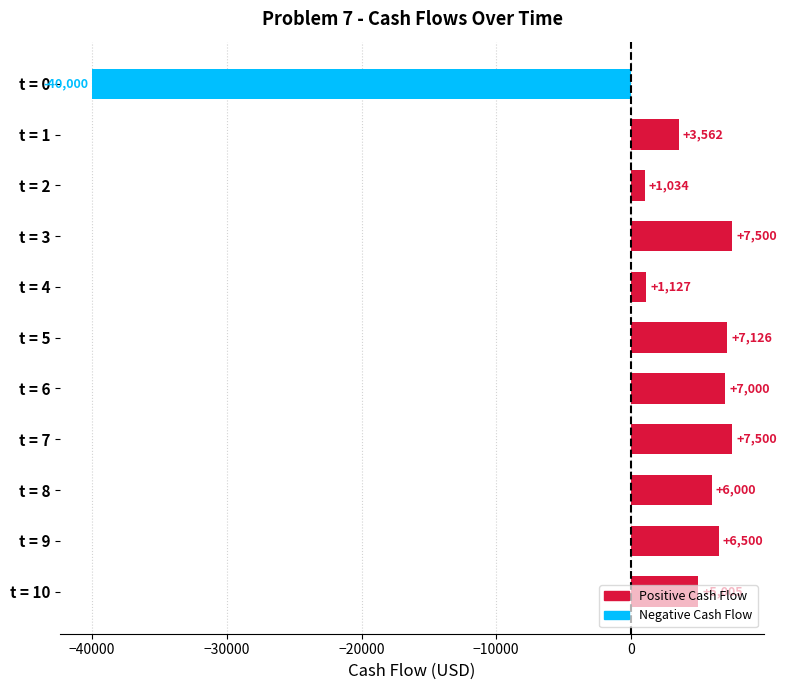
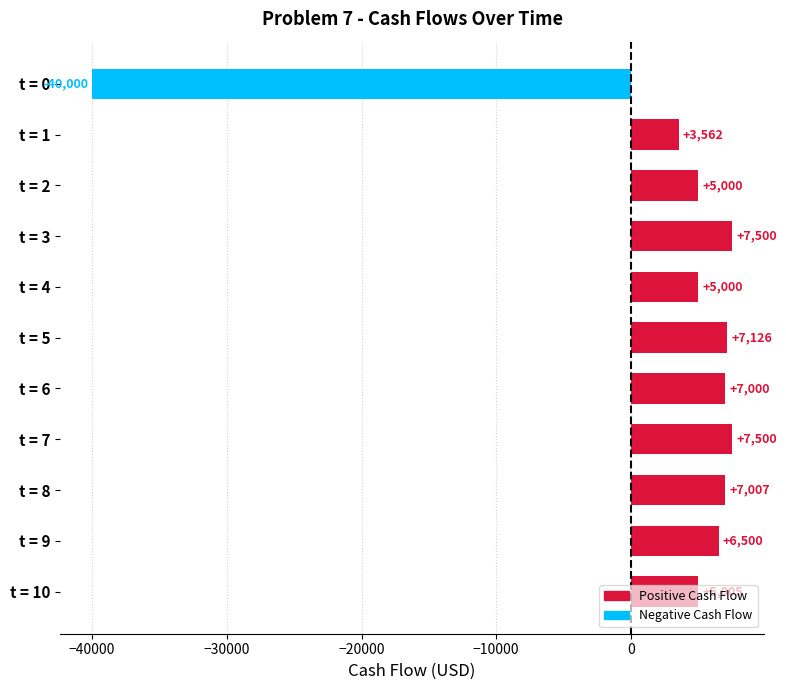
t = 2: +1,034 -> +5,000
t = 4: +1,127 -> +5,000
t = 8: +6,000 -> +7,007
